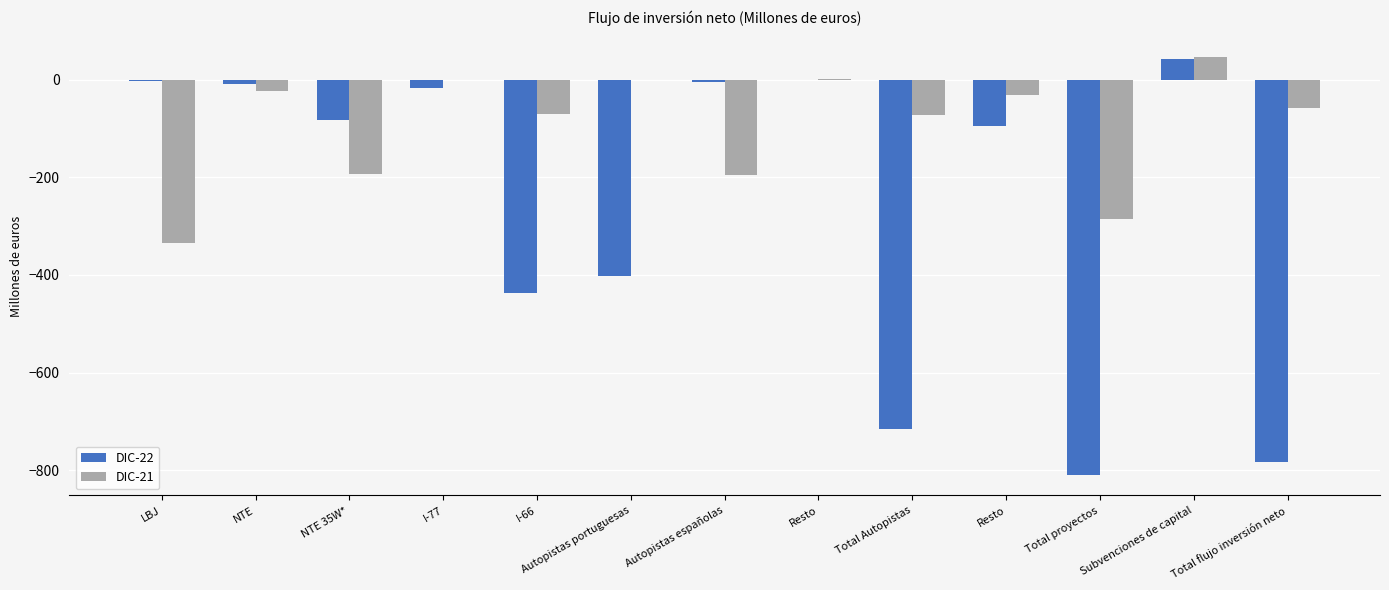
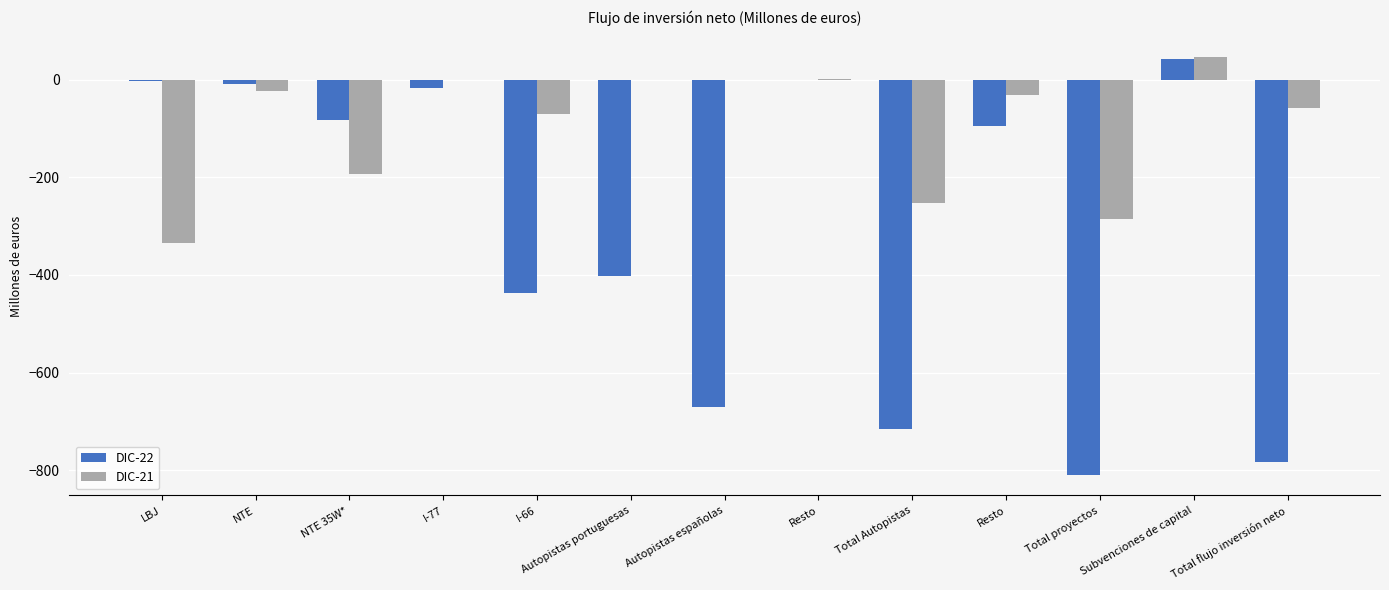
DIC-22, Autopistas españolas: 0 -> -670
DIC-21, Autopistas españolas: -200 -> 0
DIC-21, Total Autopistas: -70 -> -250
